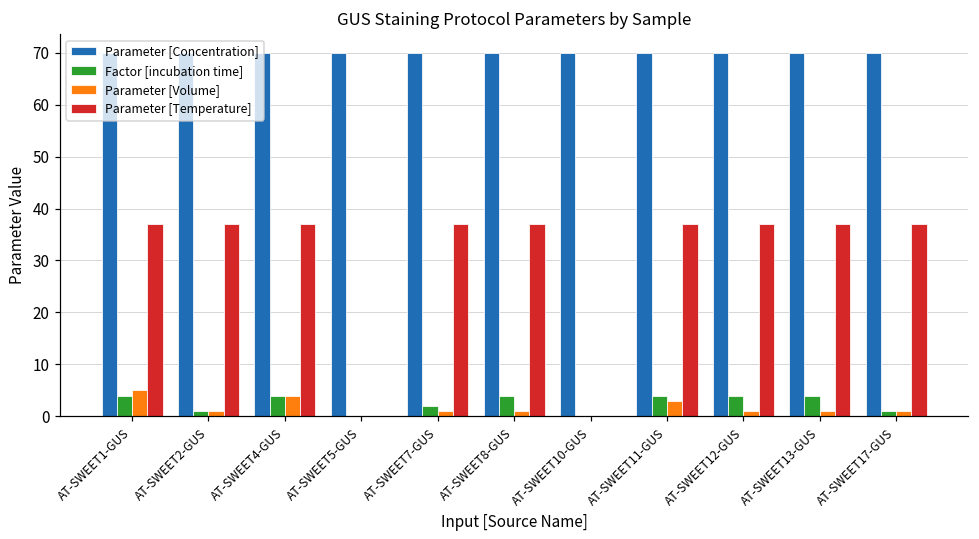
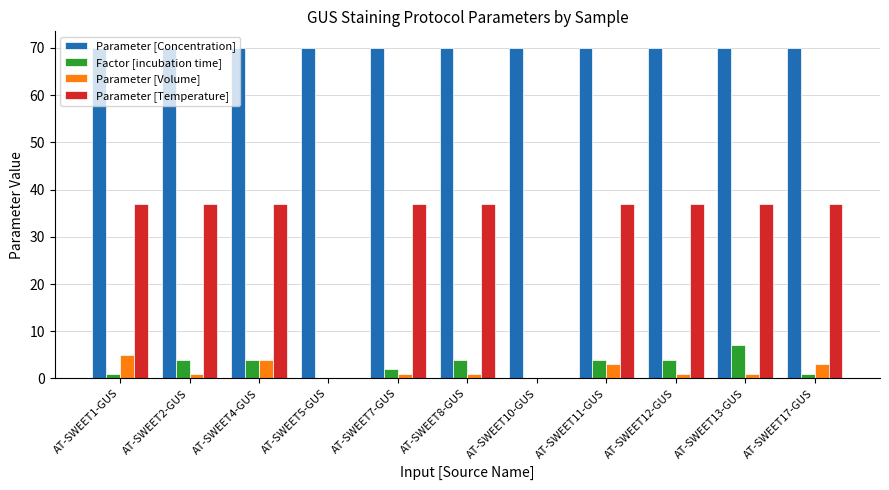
Factor [incubation time], AT-SWEET1-GUS: 4 -> 1
Factor [incubation time], AT-SWEET2-GUS: 1 -> 4
Factor [incubation time], AT-SWEET13-GUS: 4 -> 7
Parameter [Volume], AT-SWEET17-GUS: 1 -> 3
